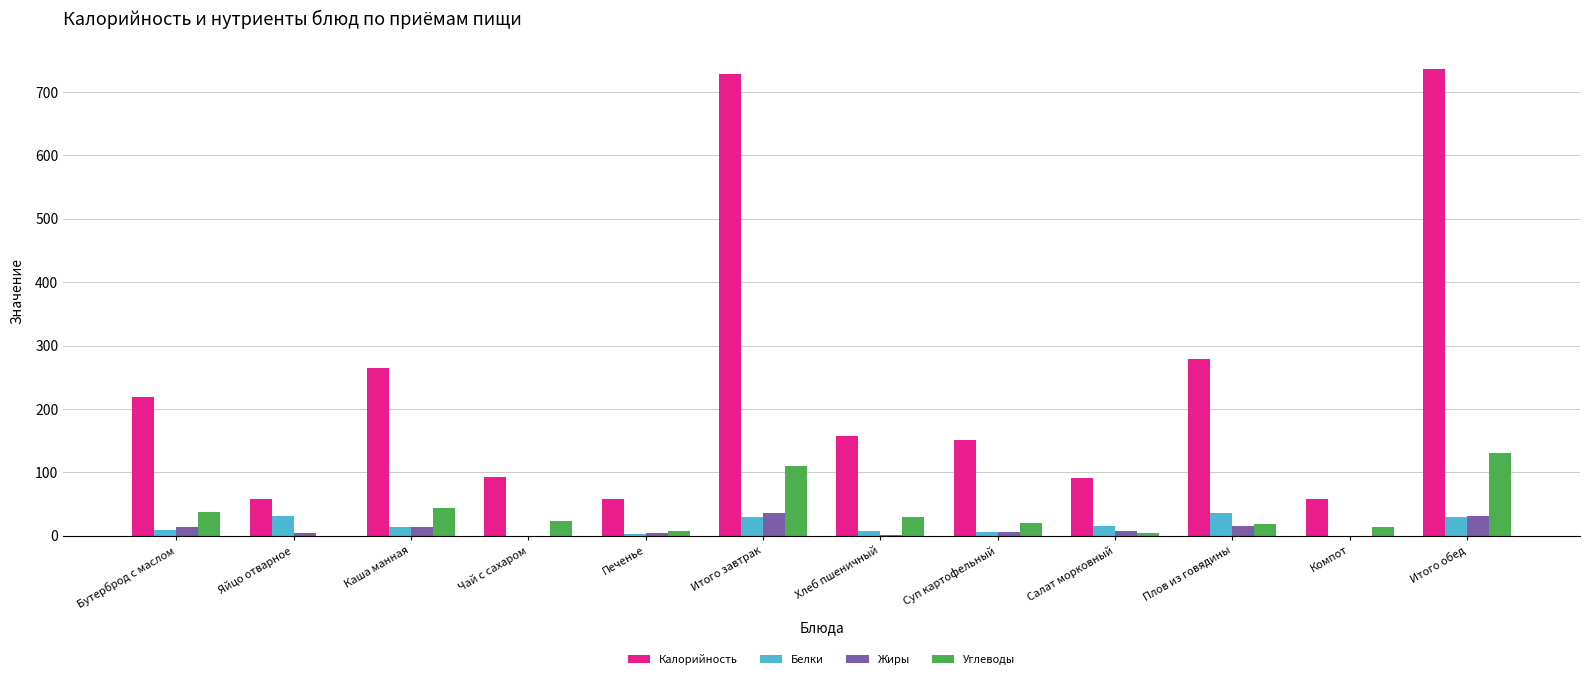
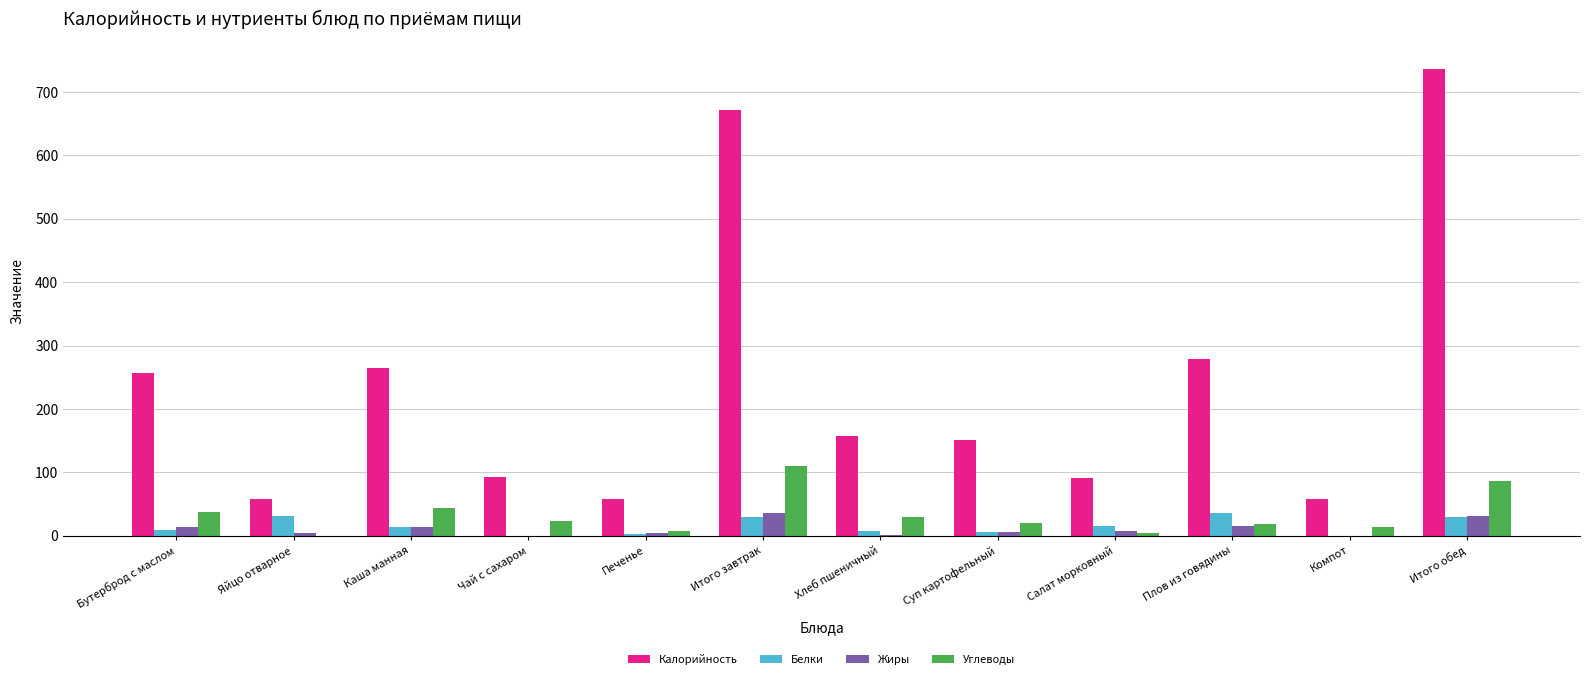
Калорийность, Бутерброд с маслом: 220 -> 260
Калорийность, Итого завтрак: 730 -> 670
Углеводы, Итого обед: 130 -> 90
